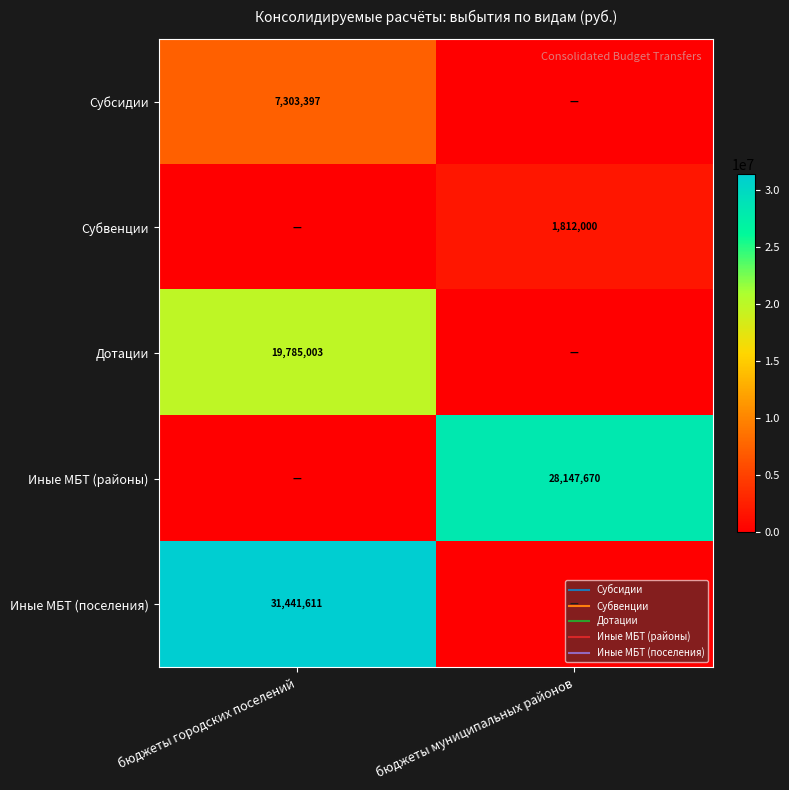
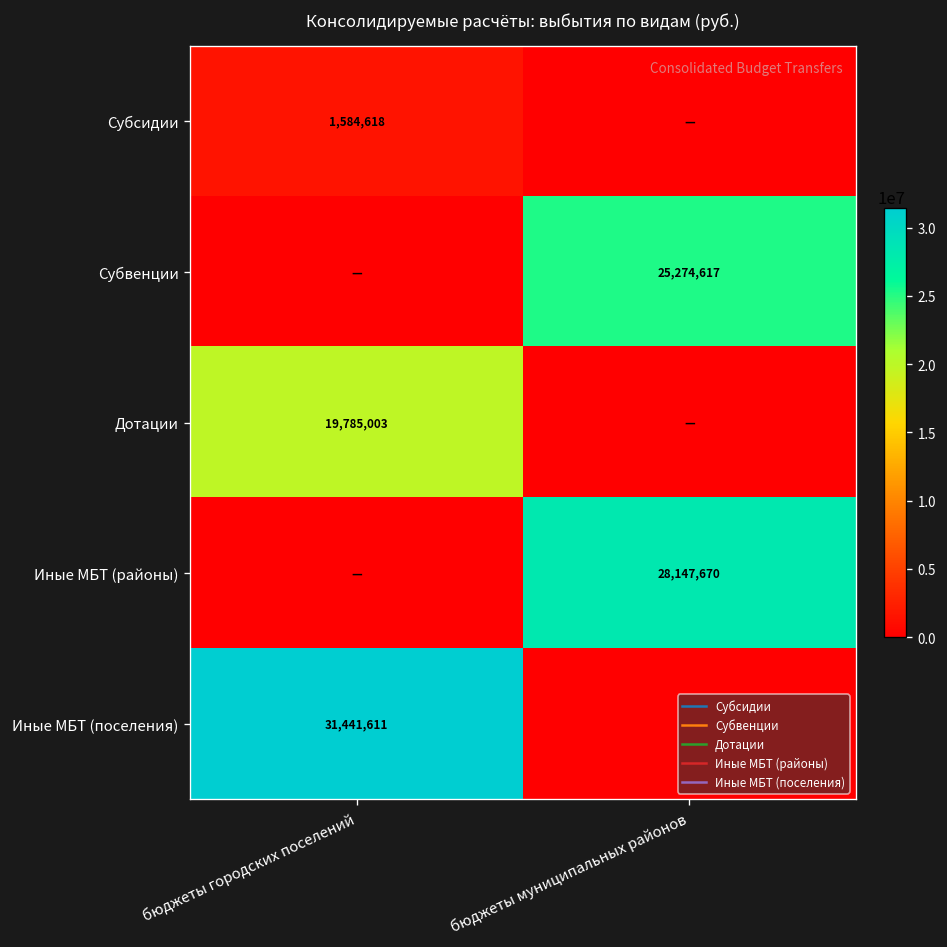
Субсидии, бюджеты городских поселений: 7,303,397 -> 1,584,618
Субвенции, бюджеты муниципальных районов: 1,812,000 -> 25,274,617
